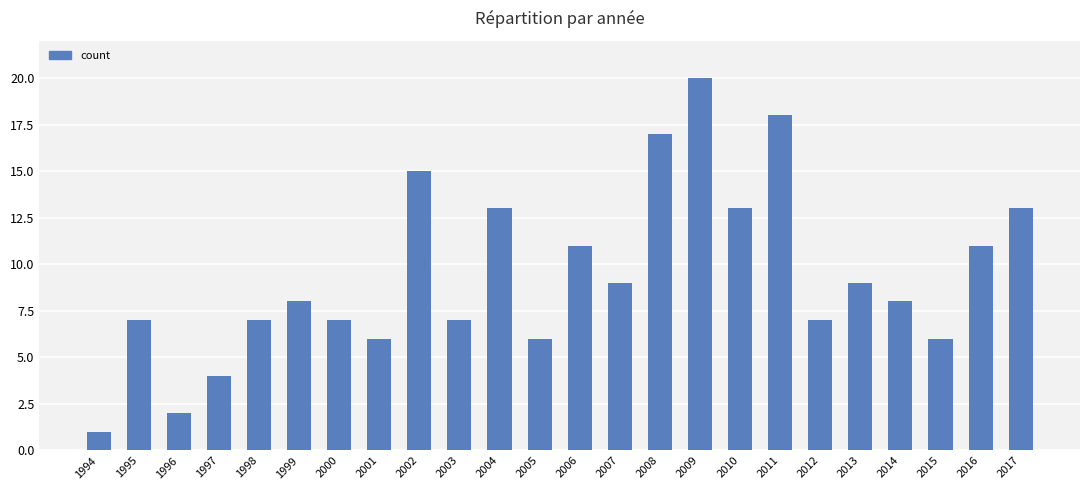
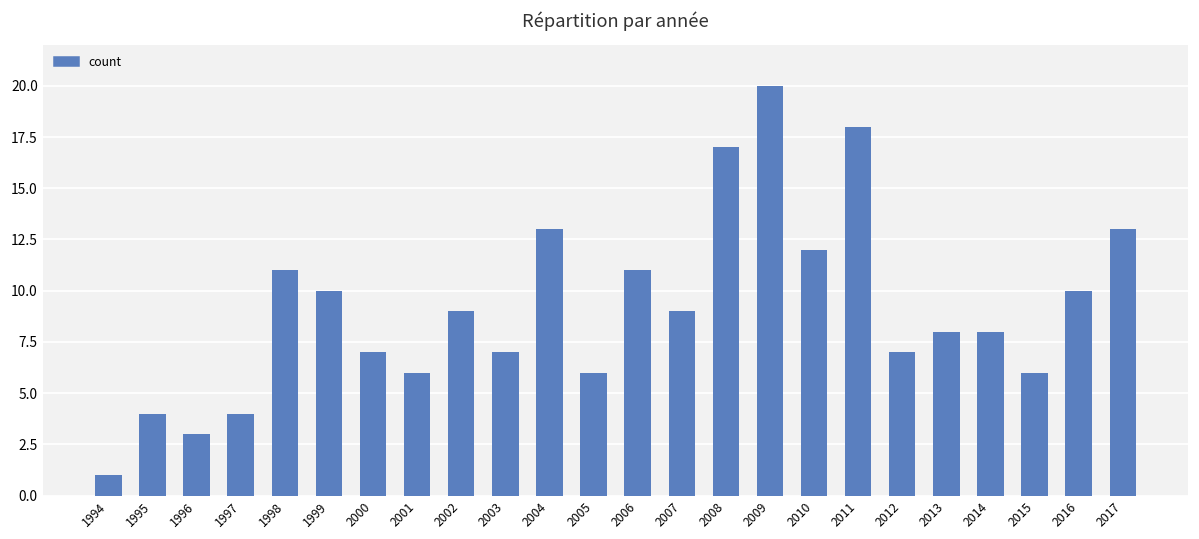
1995: 7 -> 4
1996: 2 -> 3
1998: 7 -> 11
1999: 8 -> 10
2002: 15 -> 9
2010: 13 -> 12
2013: 9 -> 8
2016: 11 -> 10
